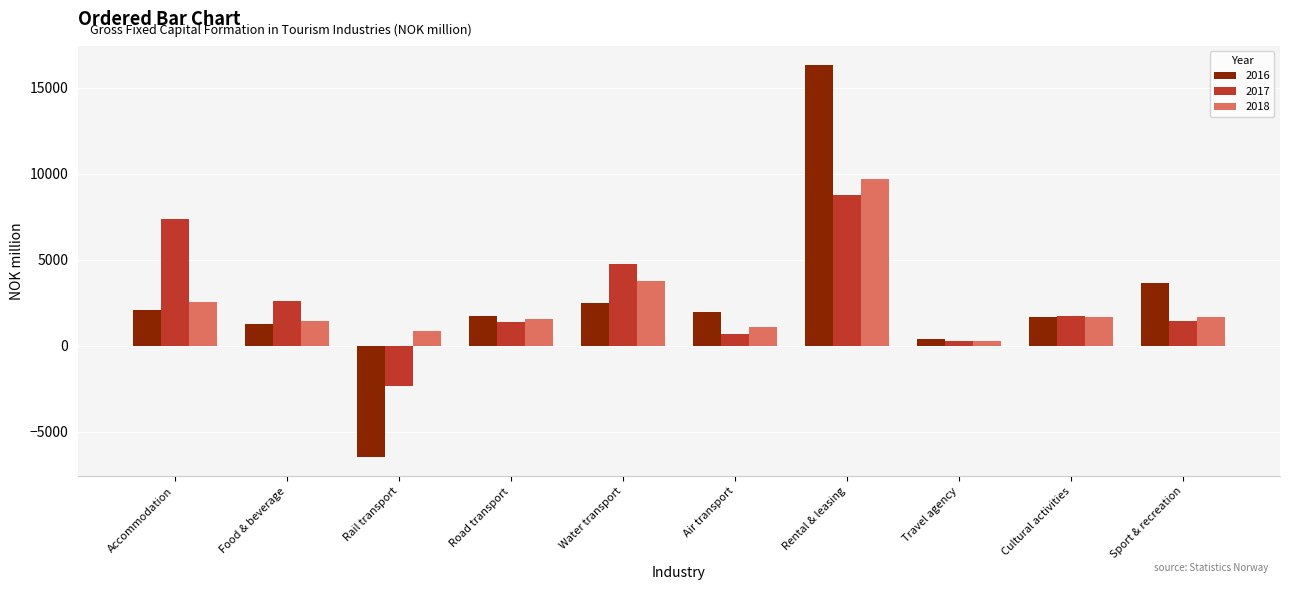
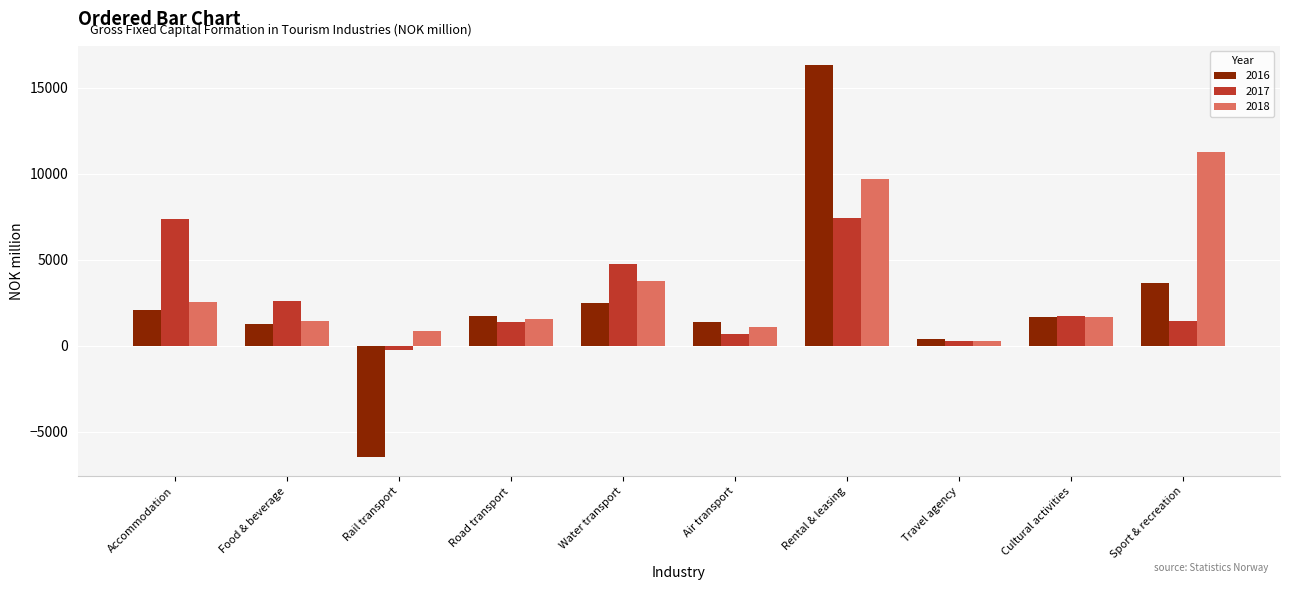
2017, Rail transport: -2400 -> -200
2016, Air transport: 1900 -> 1400
2017, Rental & leasing: 8700 -> 7400
2018, Sport & recreation: 1700 -> 11200
